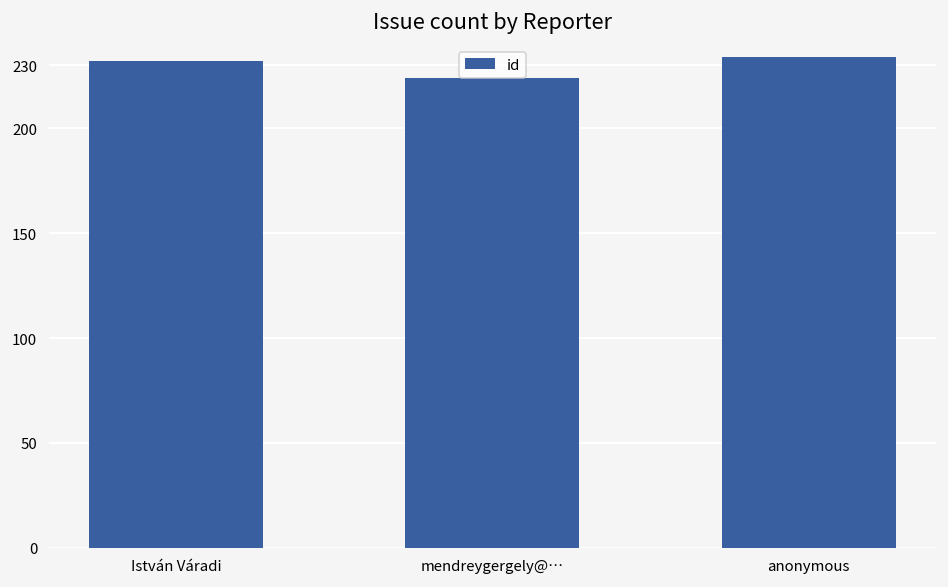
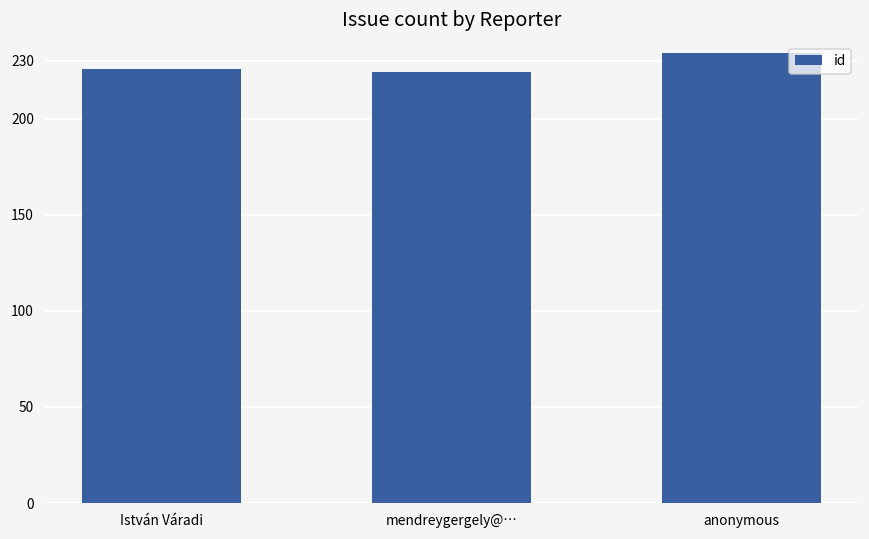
István Váradi: 232 -> 226
